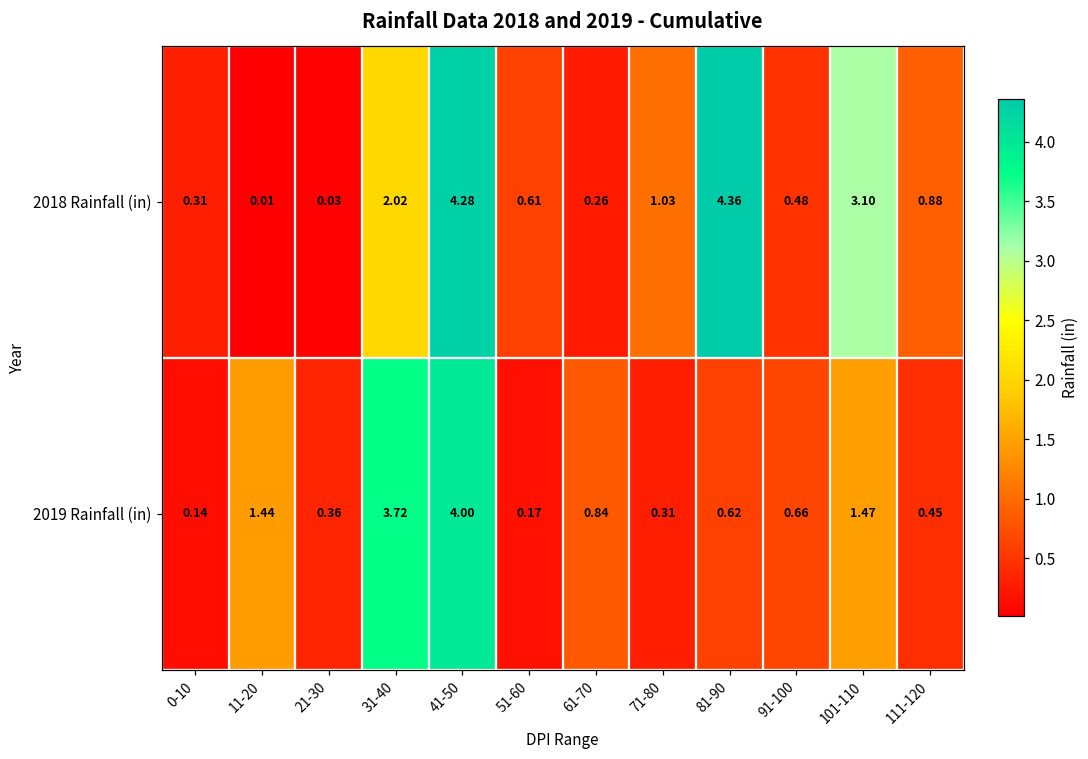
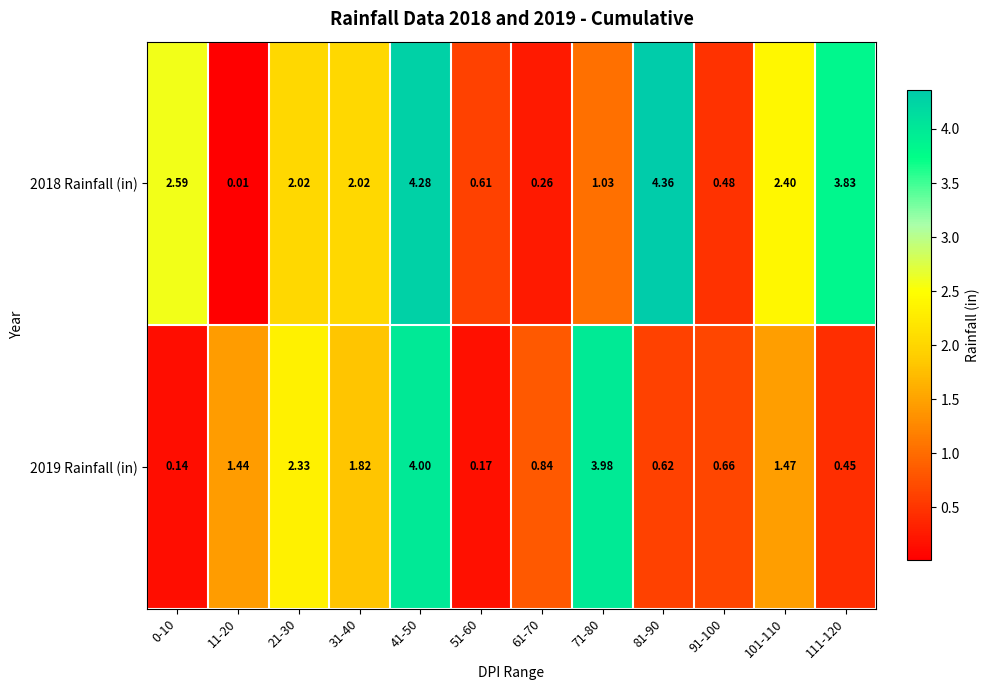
2018 Rainfall (in), 0-10: 0.31 -> 2.59
2018 Rainfall (in), 21-30: 0.03 -> 2.02
2018 Rainfall (in), 101-110: 3.10 -> 2.40
2018 Rainfall (in), 111-120: 0.88 -> 3.83
2019 Rainfall (in), 21-30: 0.36 -> 2.33
2019 Rainfall (in), 31-40: 3.72 -> 1.82
2019 Rainfall (in), 71-80: 0.31 -> 3.98
